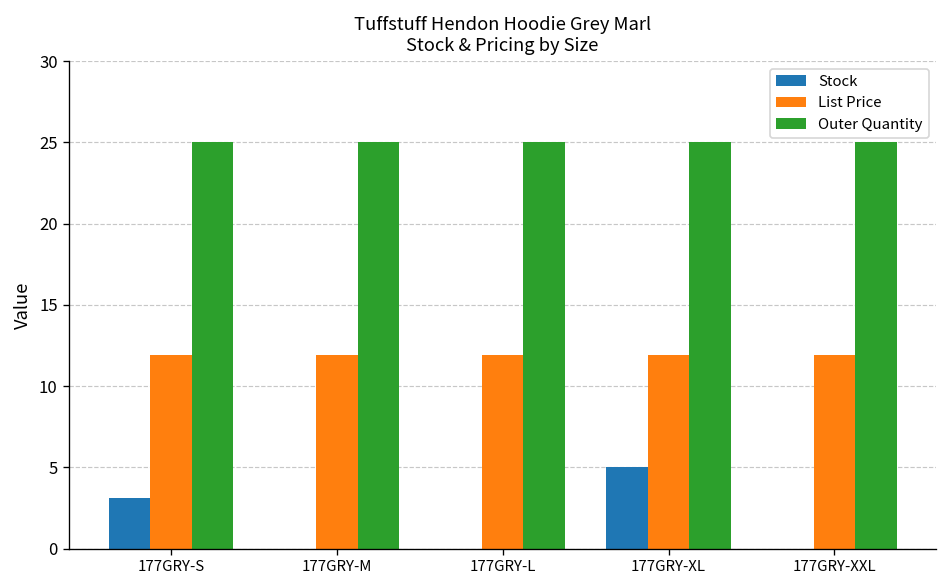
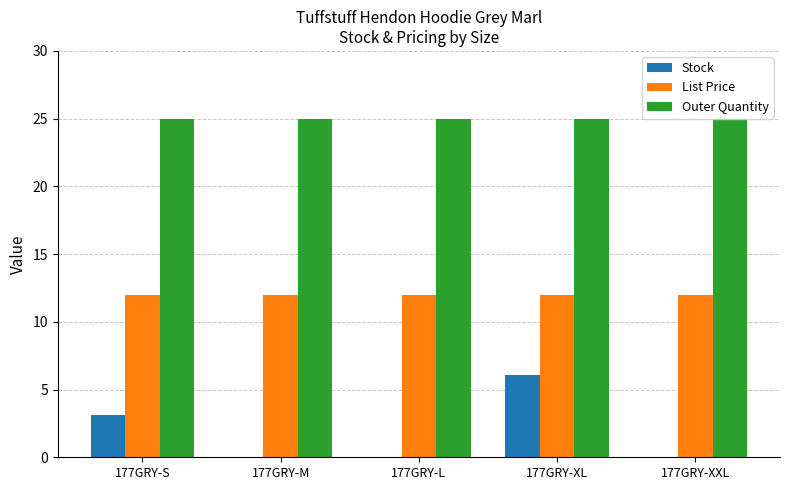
Stock, 177GRY-XL: 5.0 -> 6.1
